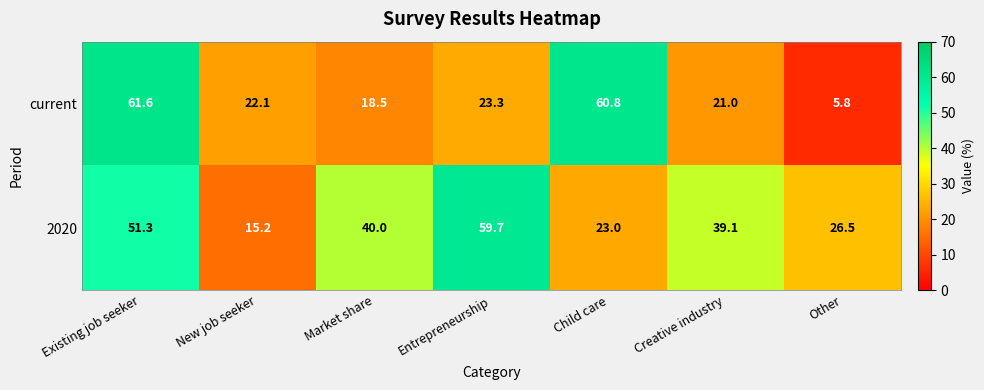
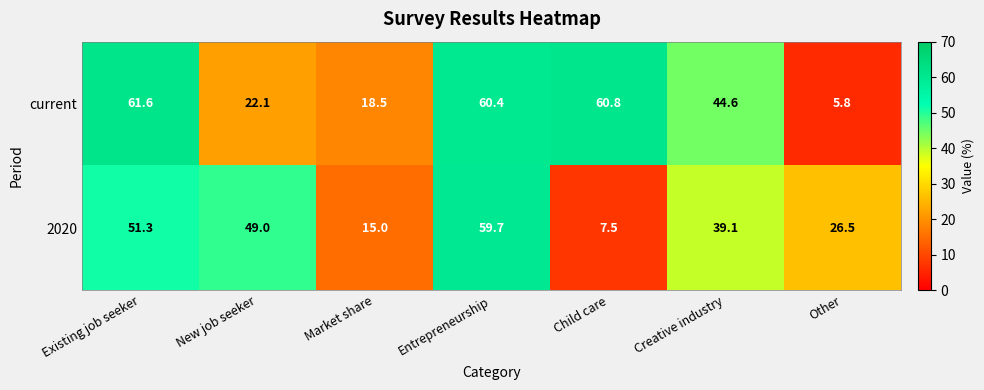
current, Entrepreneurship: 23.3 -> 60.4
current, Creative industry: 21.0 -> 44.6
2020, New job seeker: 15.2 -> 49.0
2020, Market share: 40.0 -> 15.0
2020, Child care: 23.0 -> 7.5
